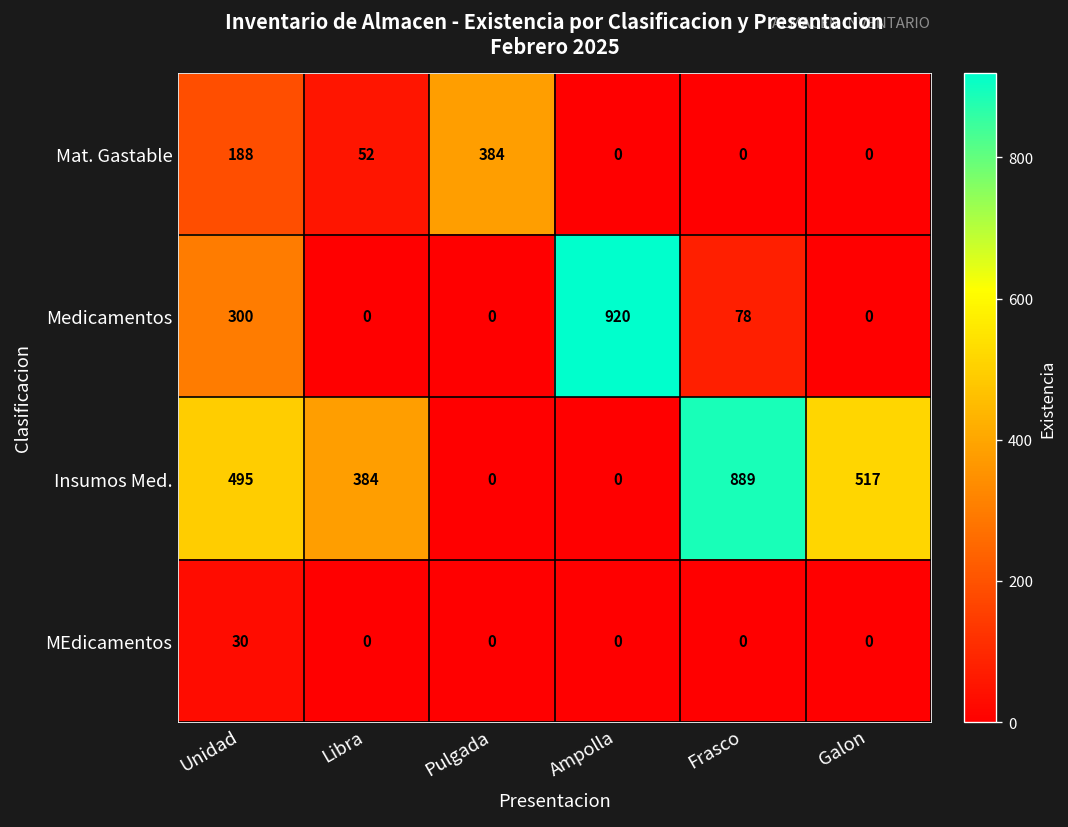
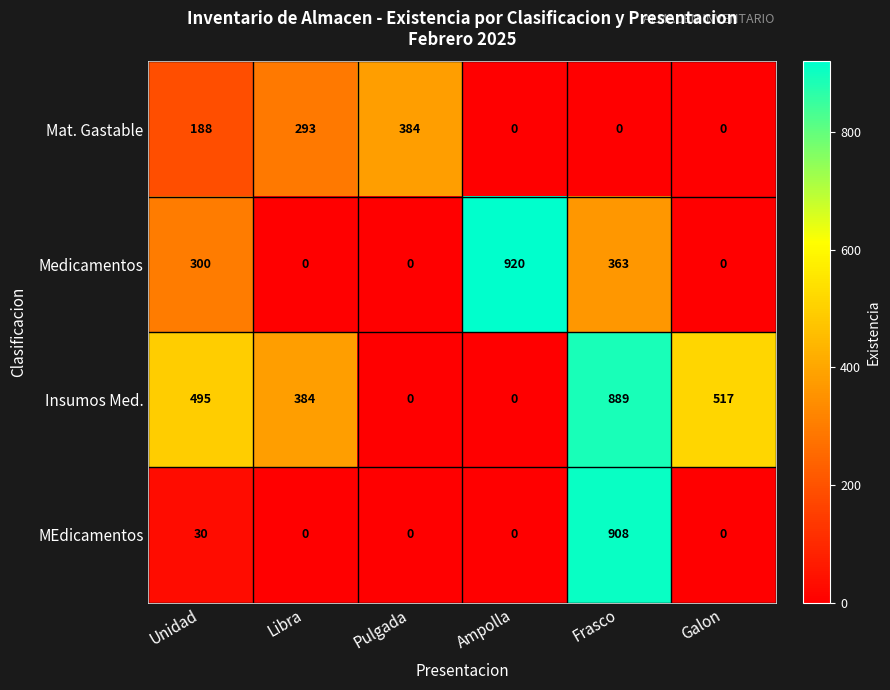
Mat. Gastable, Libra: 52 -> 293
Medicamentos, Frasco: 78 -> 363
MEdicamentos, Frasco: 0 -> 908
